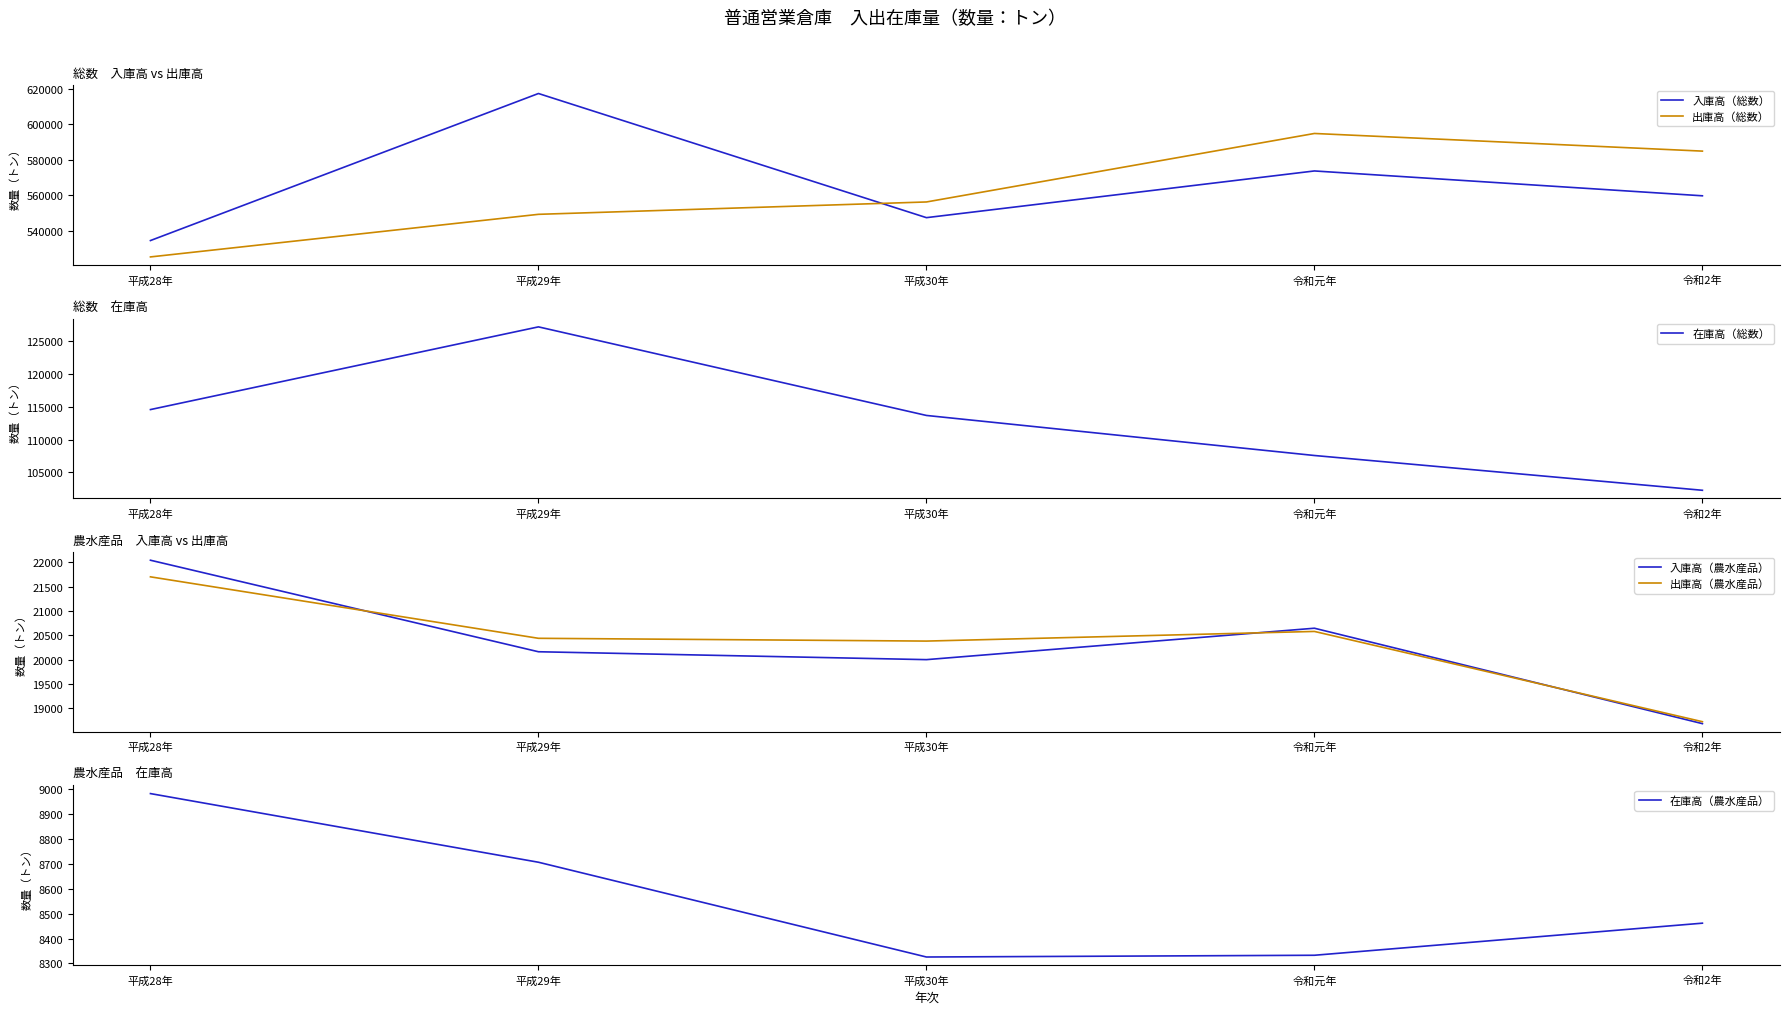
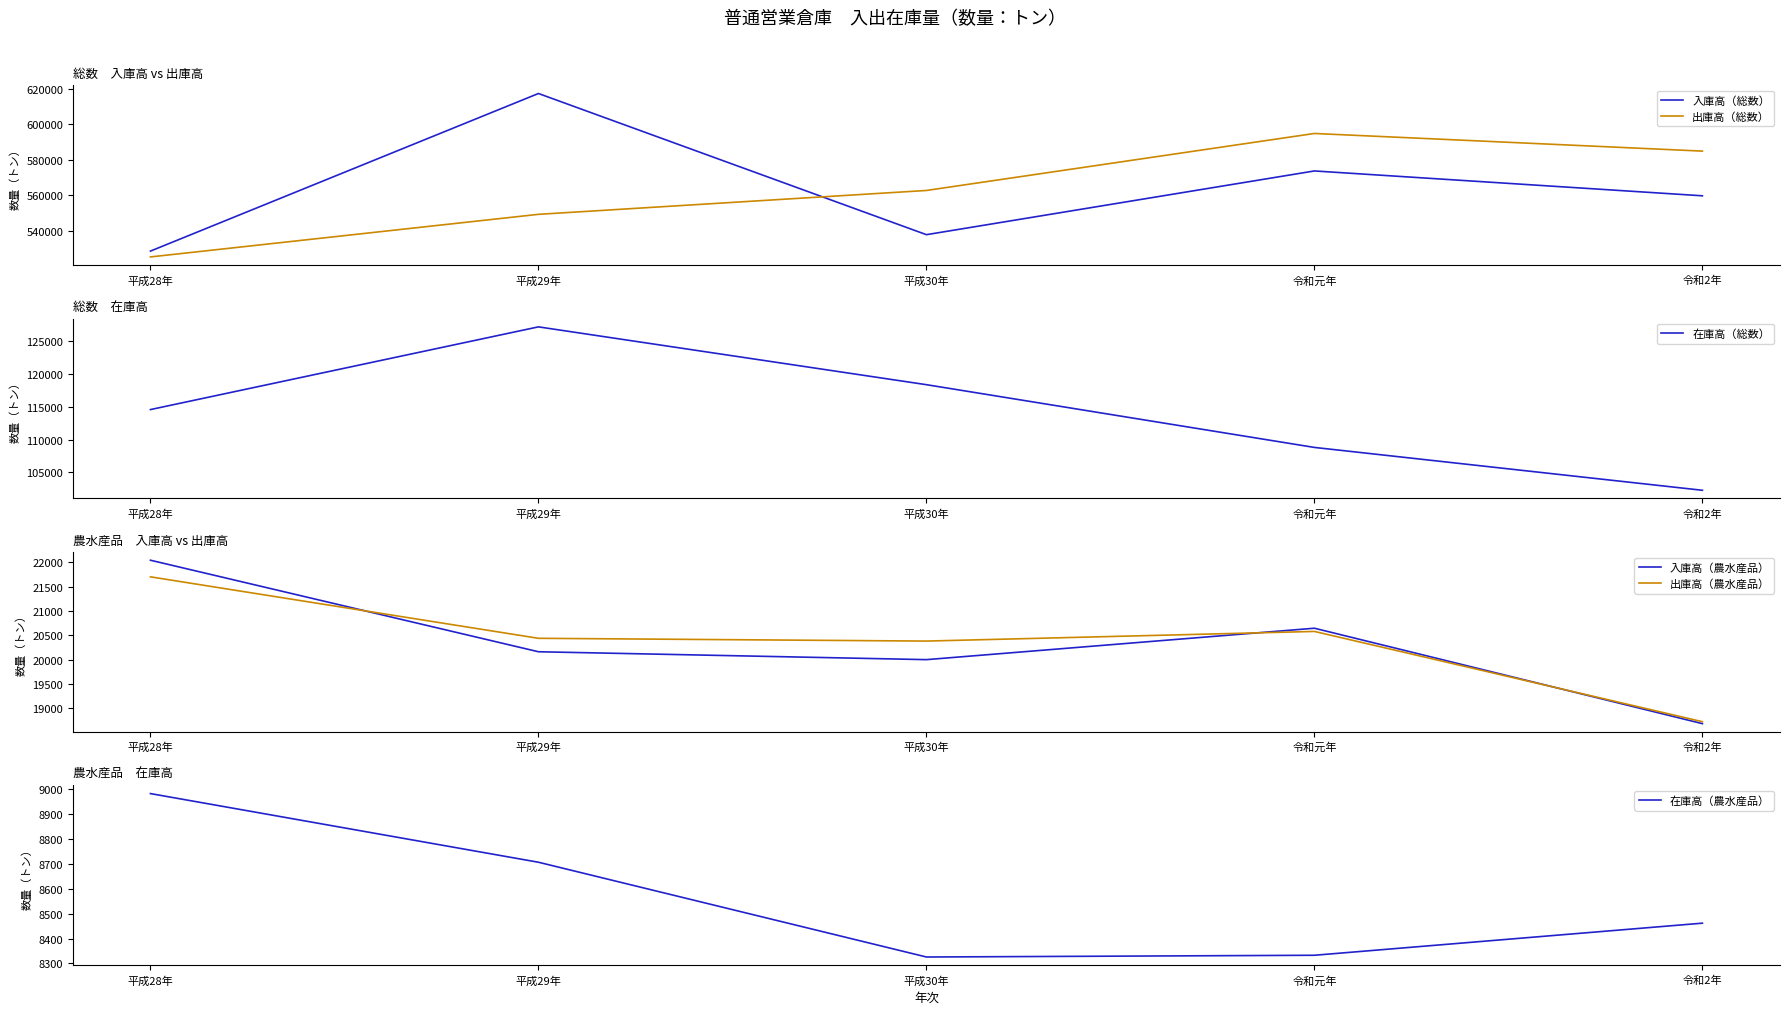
総数 入庫高 vs 出庫高, 入庫高（総数）, 平成28年: 535000 -> 529000
総数 入庫高 vs 出庫高, 入庫高（総数）, 平成30年: 547000 -> 538000
総数 入庫高 vs 出庫高, 出庫高（総数）, 平成30年: 556000 -> 563000
総数 在庫高, 平成30年: 114000 -> 118000
総数 在庫高, 令和元年: 108000 -> 109000
